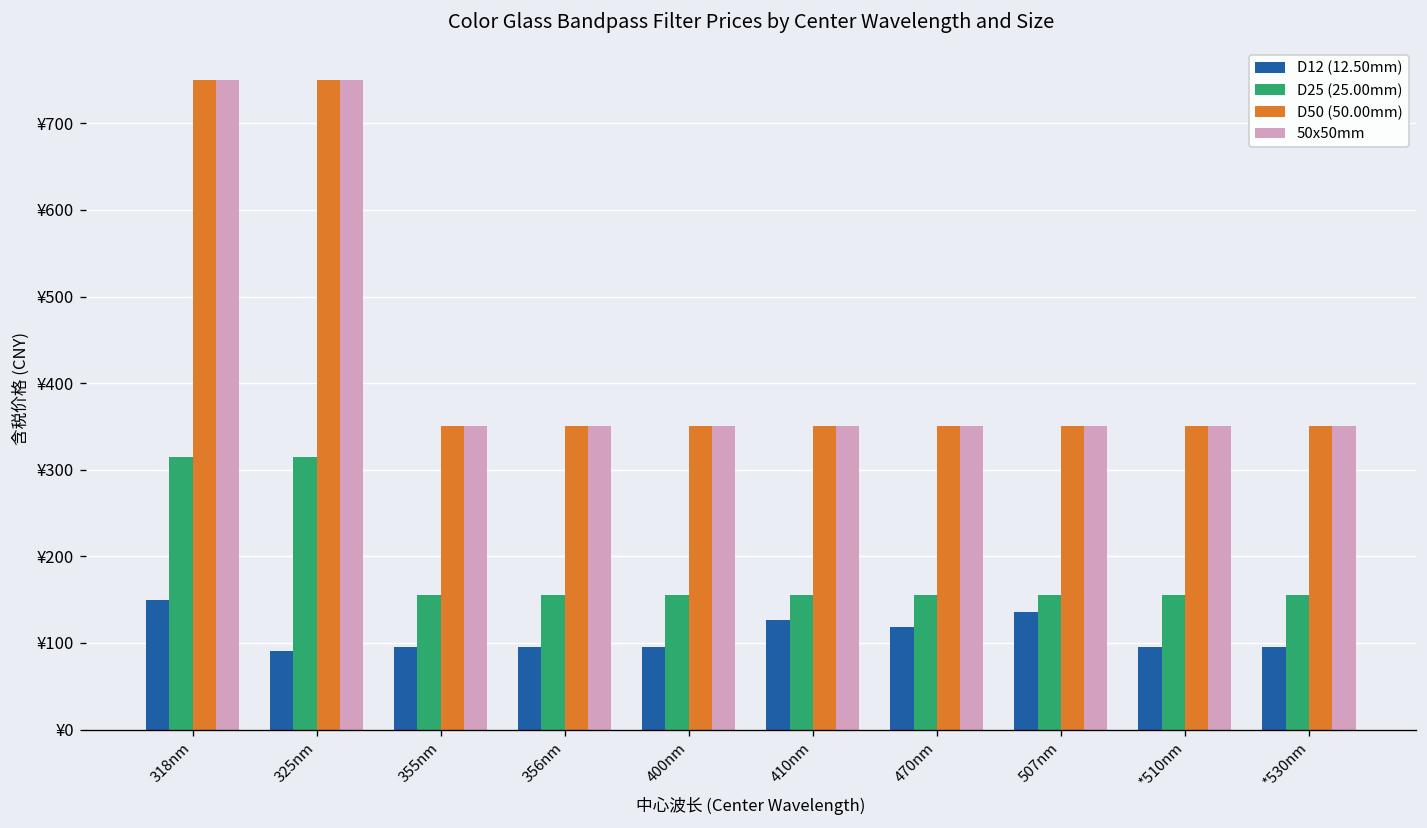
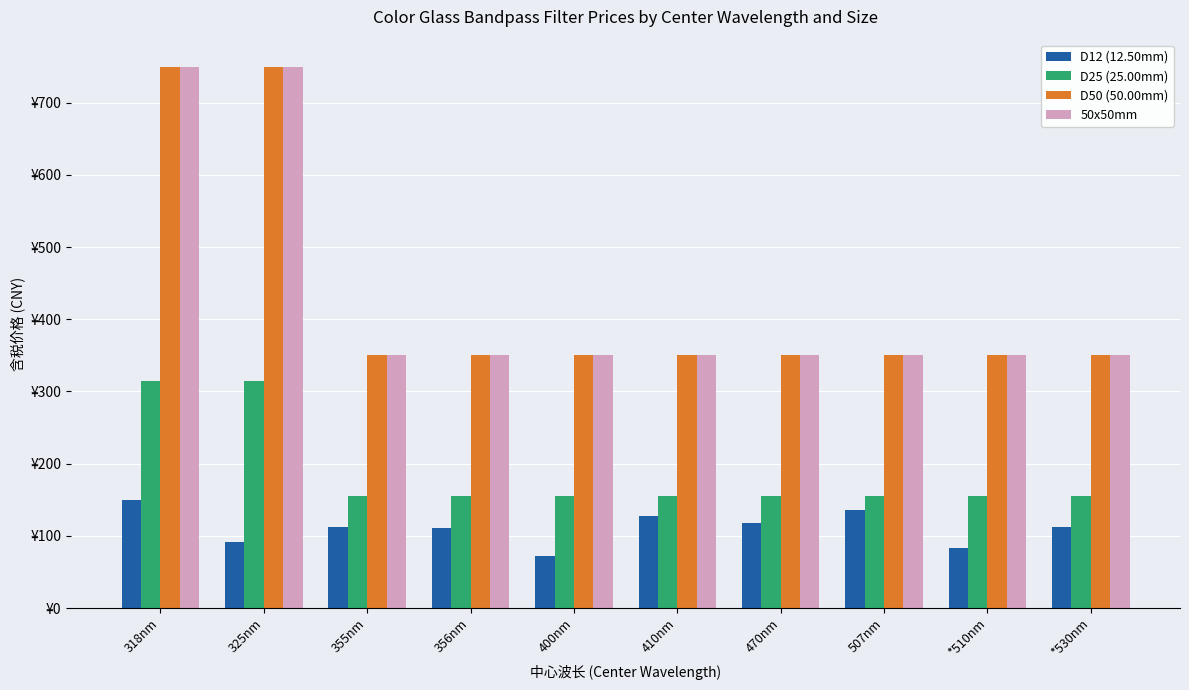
D12 (12.50mm), 355nm: ¥100 -> ¥110
D12 (12.50mm), 356nm: ¥100 -> ¥110
D12 (12.50mm), 400nm: ¥100 -> ¥70
D12 (12.50mm), *510nm: ¥100 -> ¥80
D12 (12.50mm), *530nm: ¥100 -> ¥110
